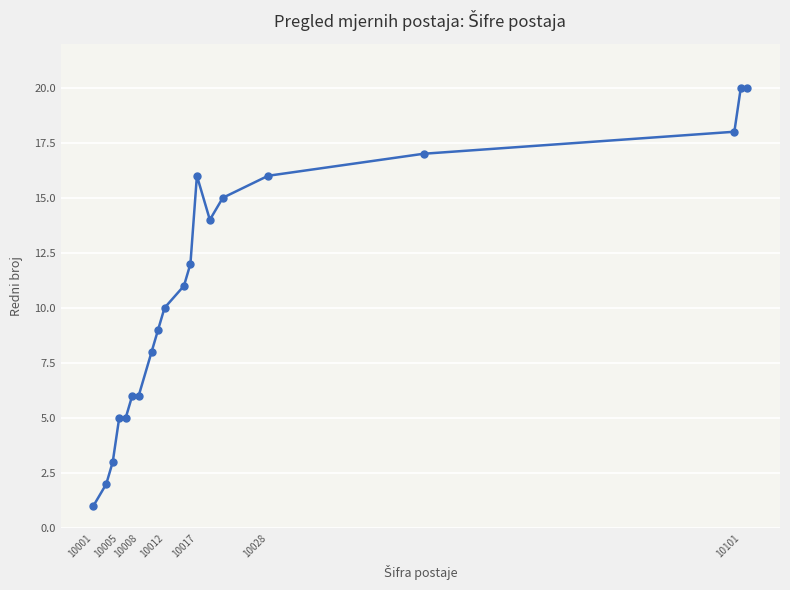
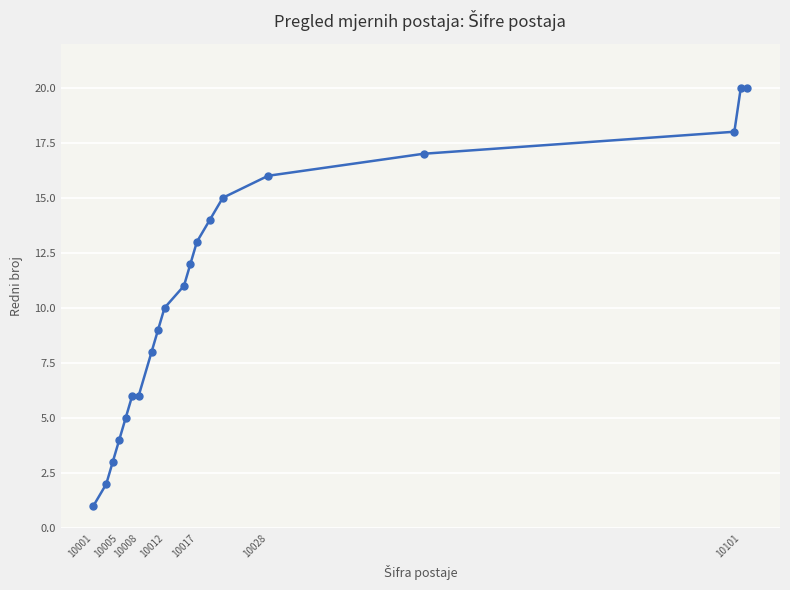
10005: 5 -> 4
10017: 16 -> 13
